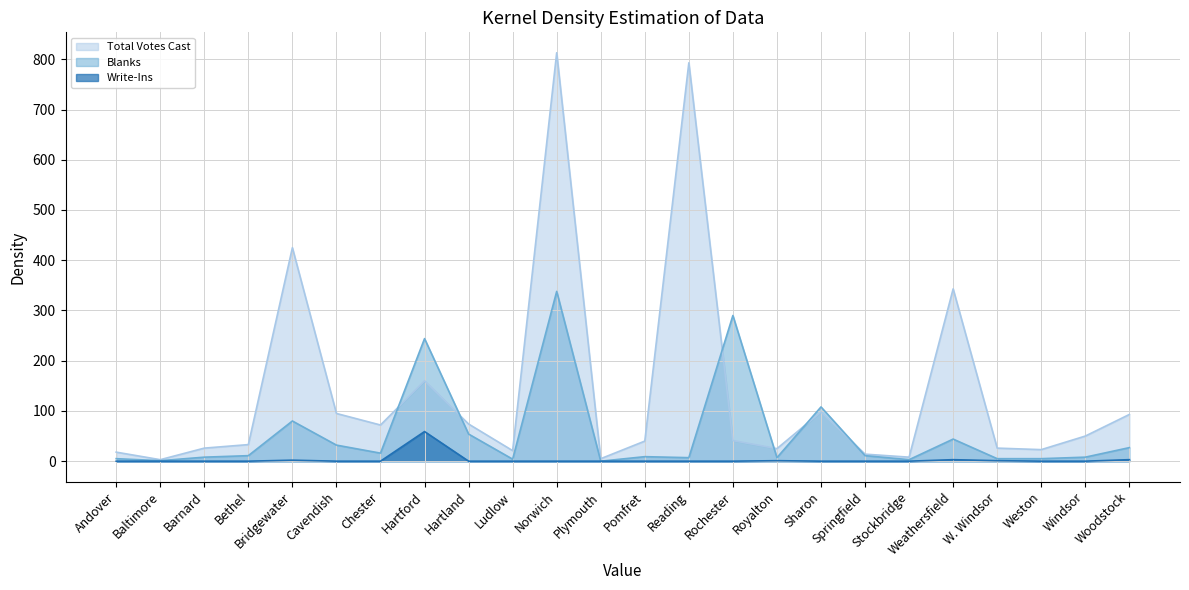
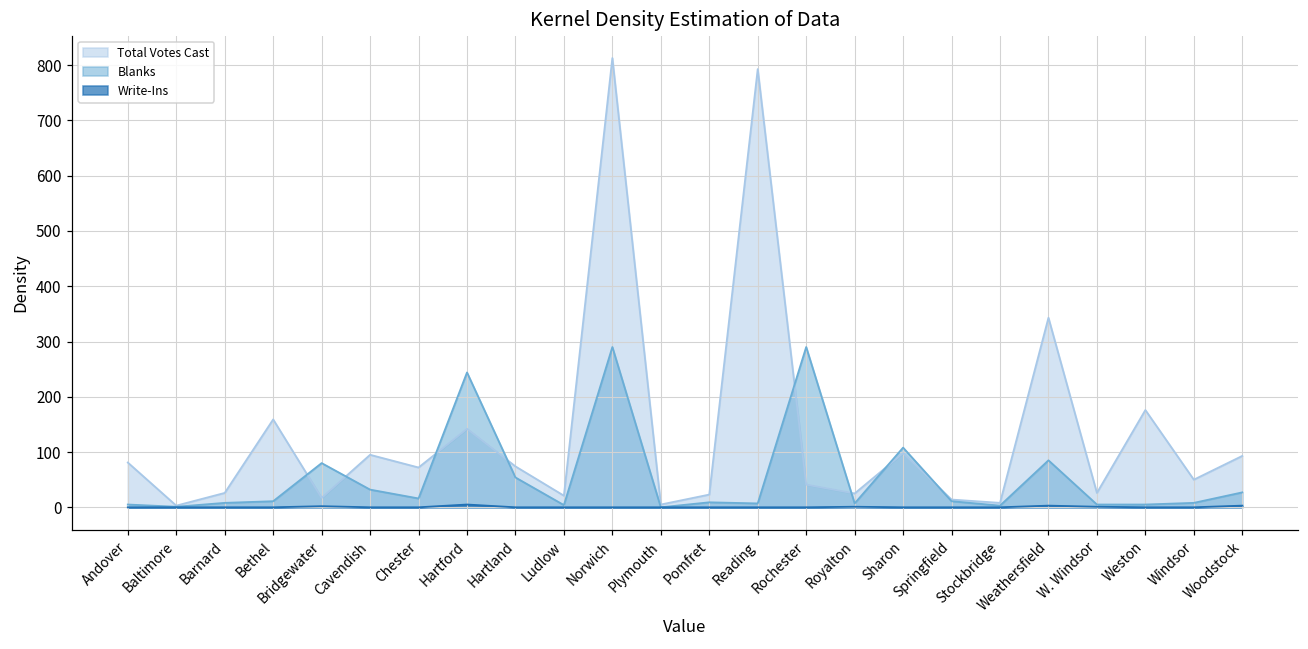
Total Votes Cast, Andover: 20 -> 80
Total Votes Cast, Bethel: 30 -> 160
Total Votes Cast, Bridgewater: 430 -> 20
Total Votes Cast, Hartford: 160 -> 140
Write-Ins, Hartford: 60 -> 10
Blanks, Norwich: 340 -> 290
Total Votes Cast, Pomfret: 40 -> 20
Blanks, Weathersfield: 40 -> 90
Total Votes Cast, Weston: 20 -> 180
